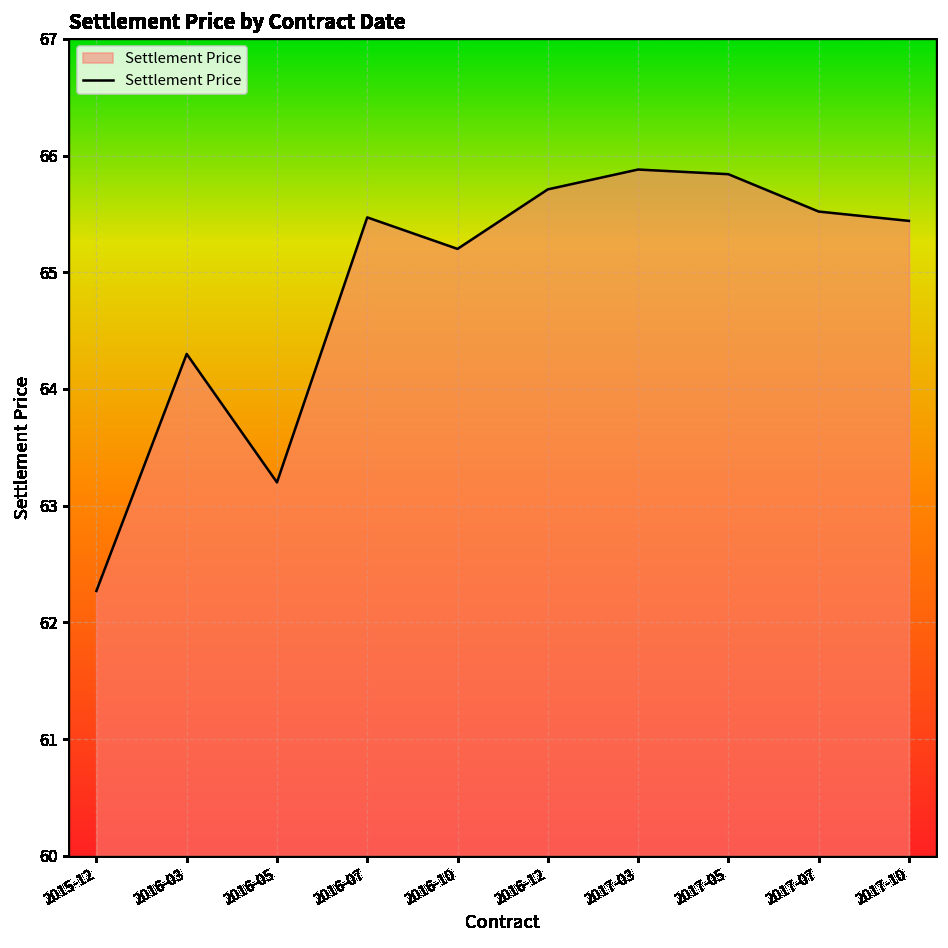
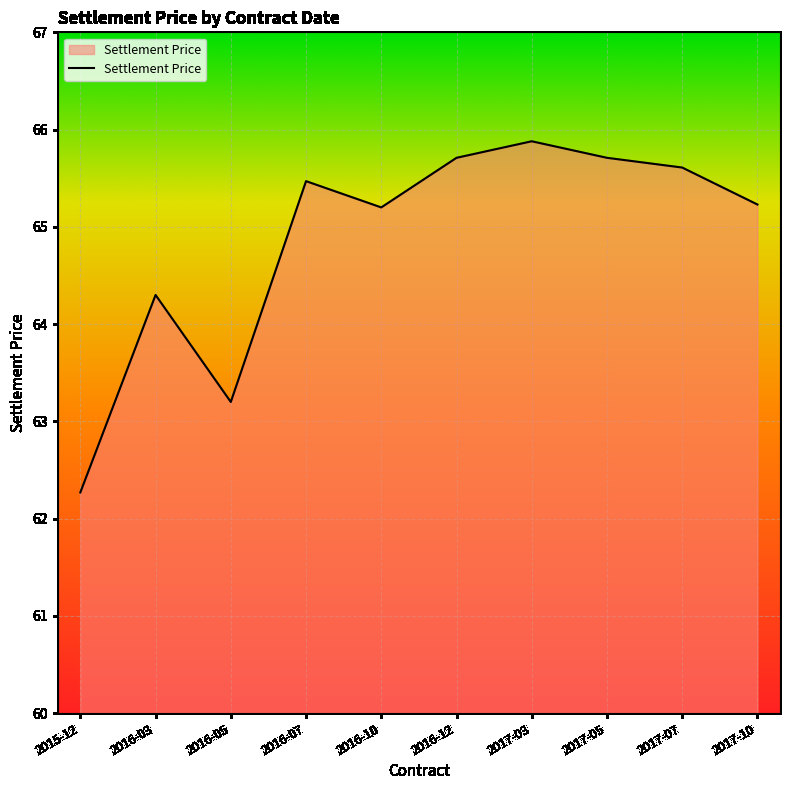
2017-05: 65.8 -> 65.7
2017-07: 65.5 -> 65.6
2017-10: 65.4 -> 65.2
